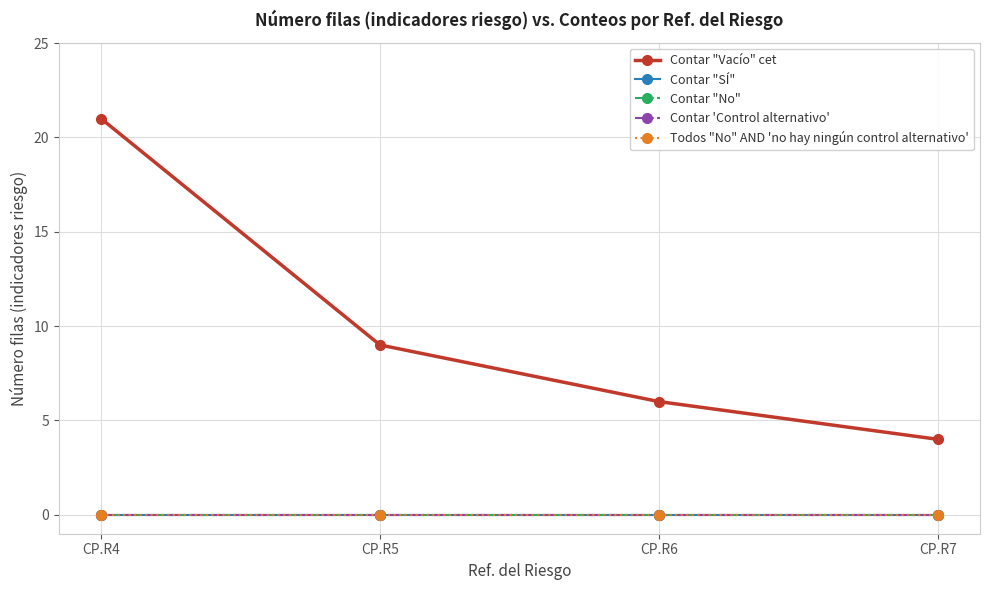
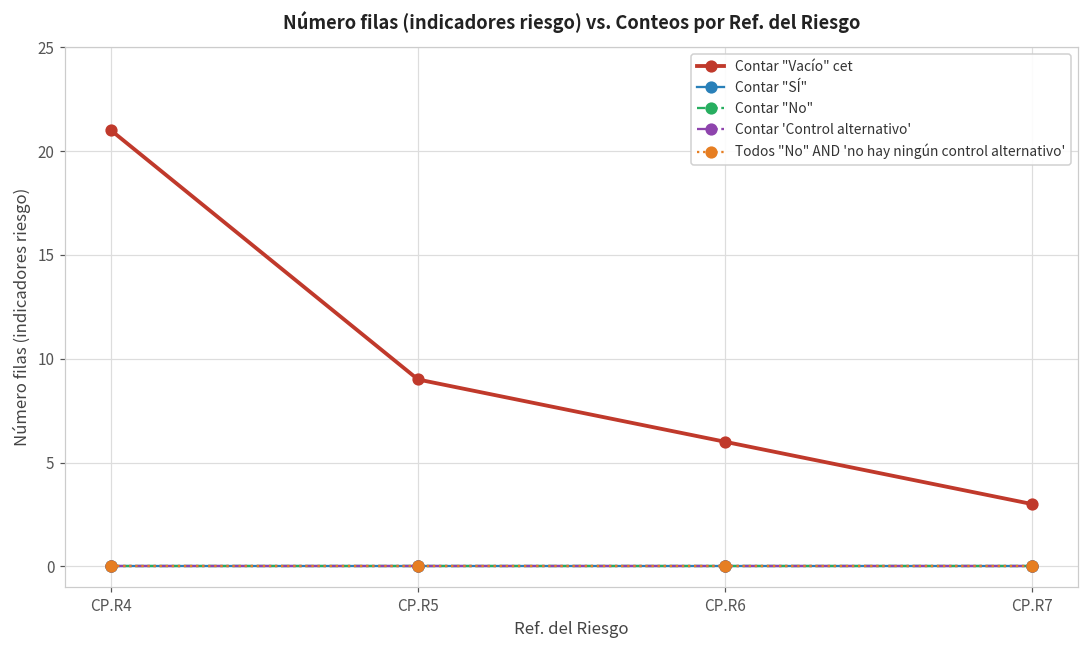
Contar "Vacío" cet, CP.R7: 4 -> 3
